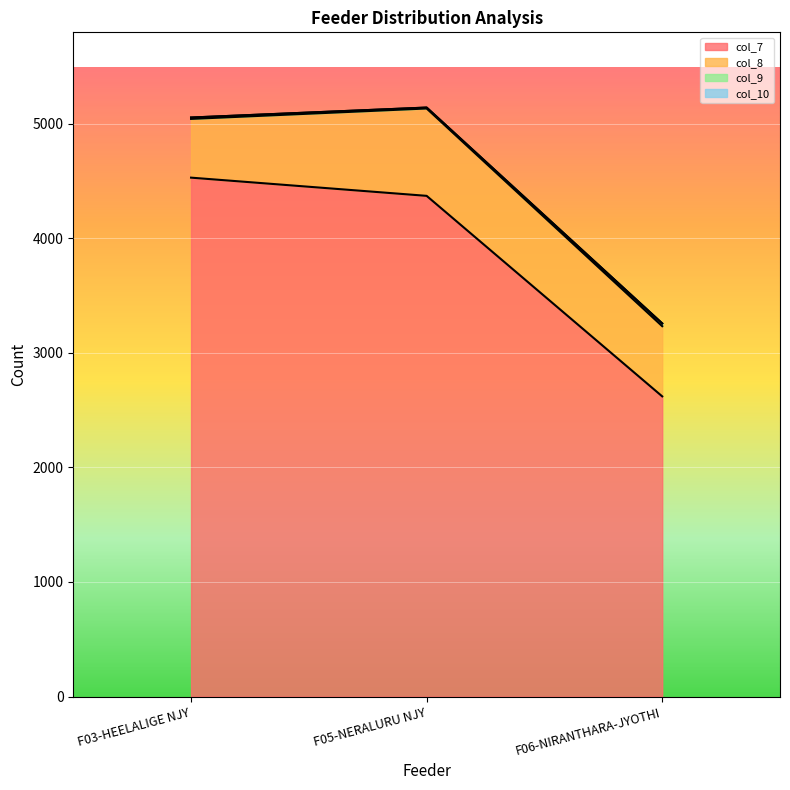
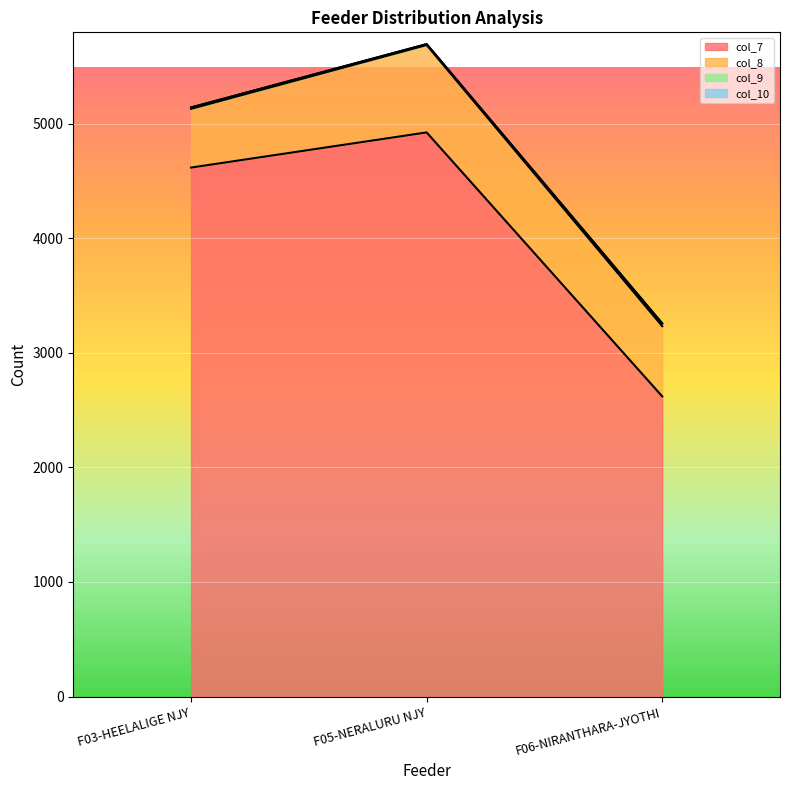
col_7, F03-HEELALIGE NJY: 4530 -> 4620
col_7, F05-NERALURU NJY: 4370 -> 4930
